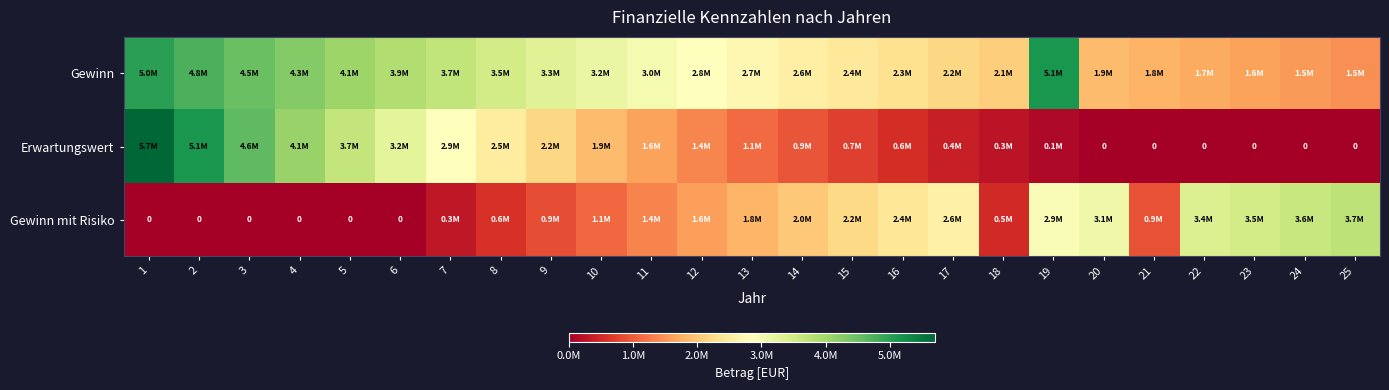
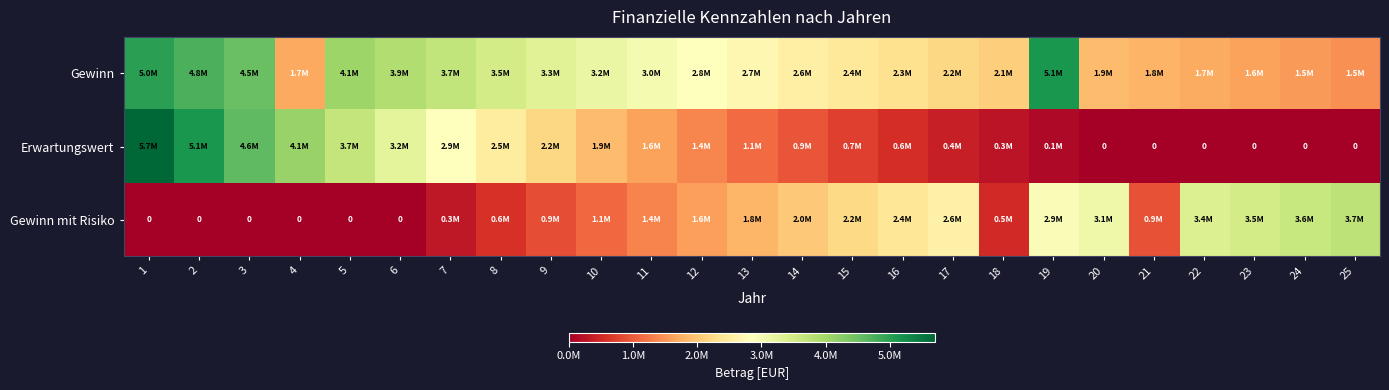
Gewinn, 4: 4.3M -> 1.7M
